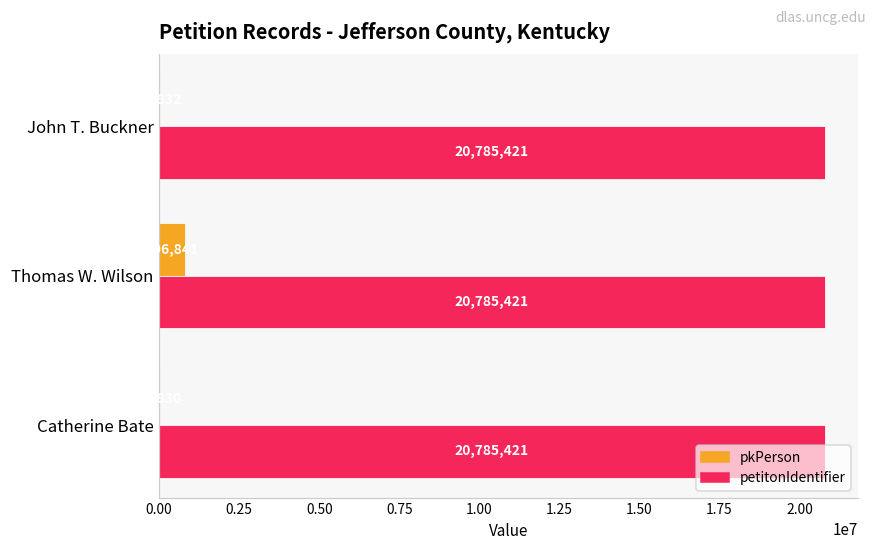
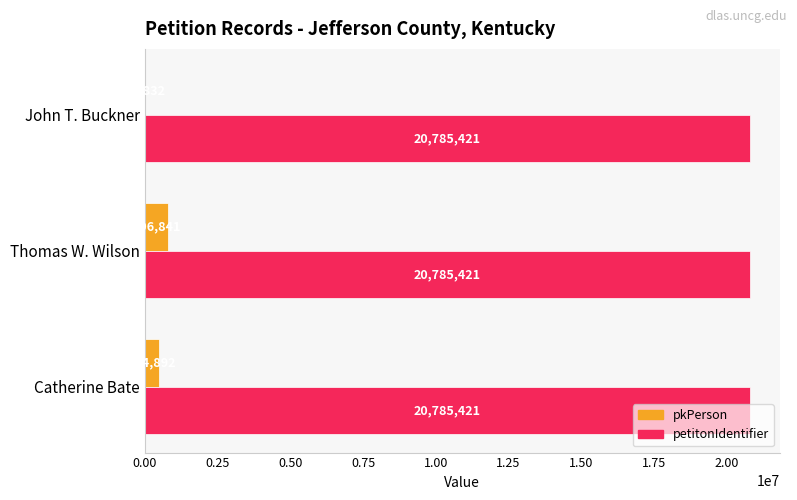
pkPerson, Catherine Bate: 0 -> 500000
